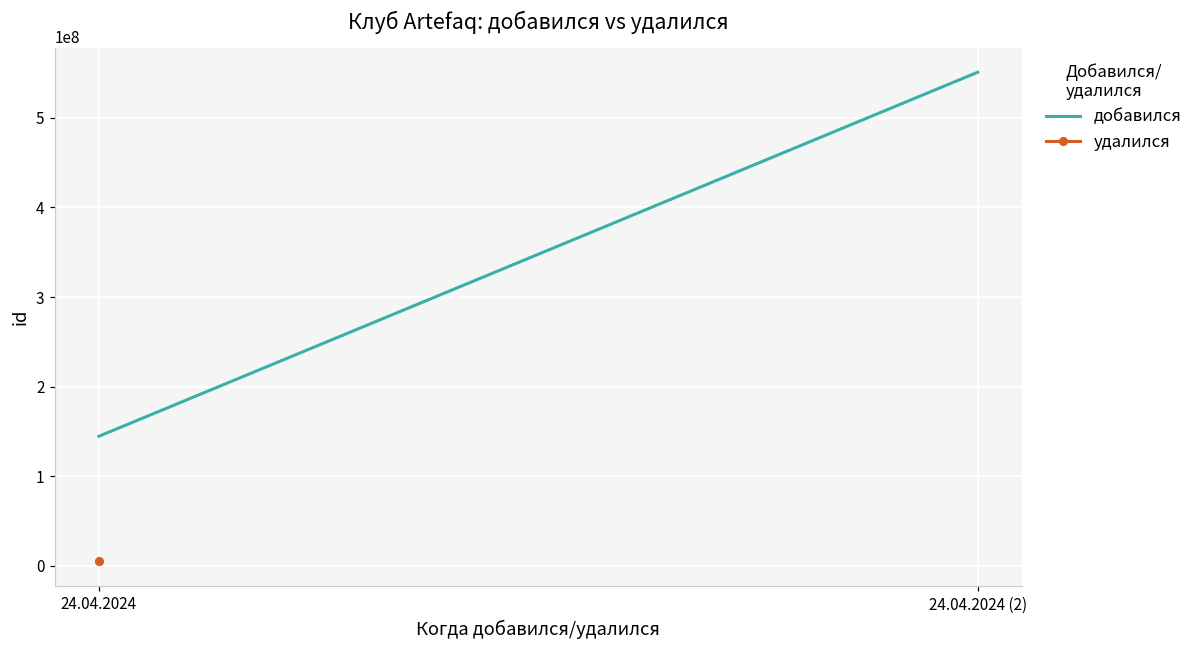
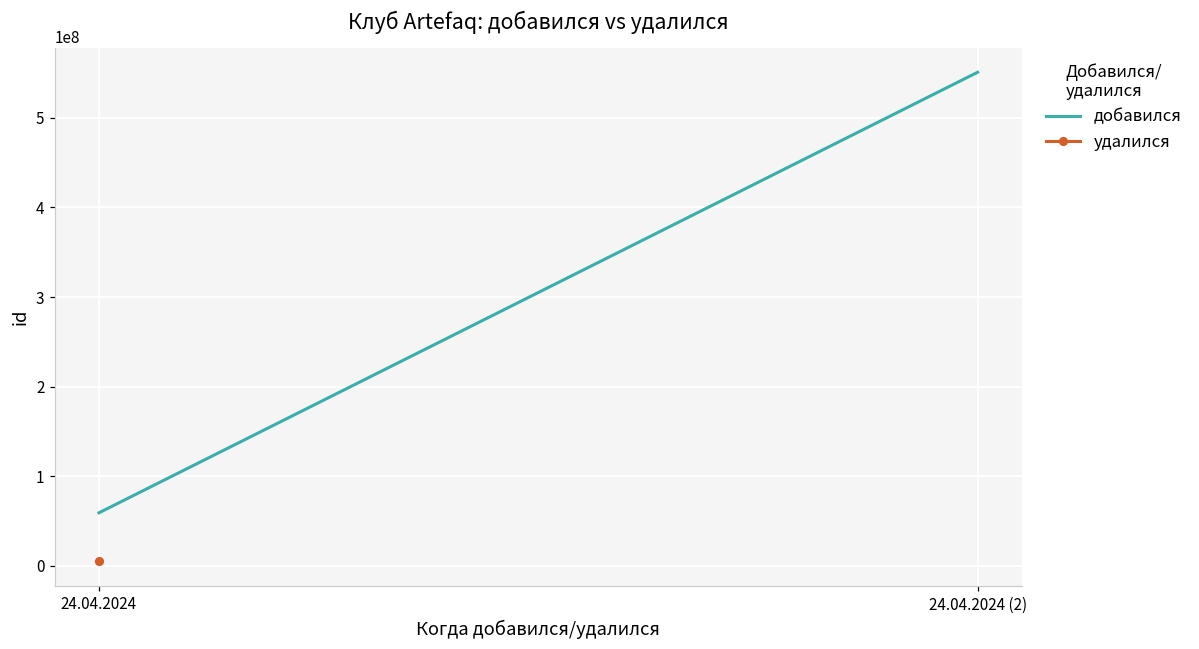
добавился, 24.04.2024: 140000000 -> 60000000
